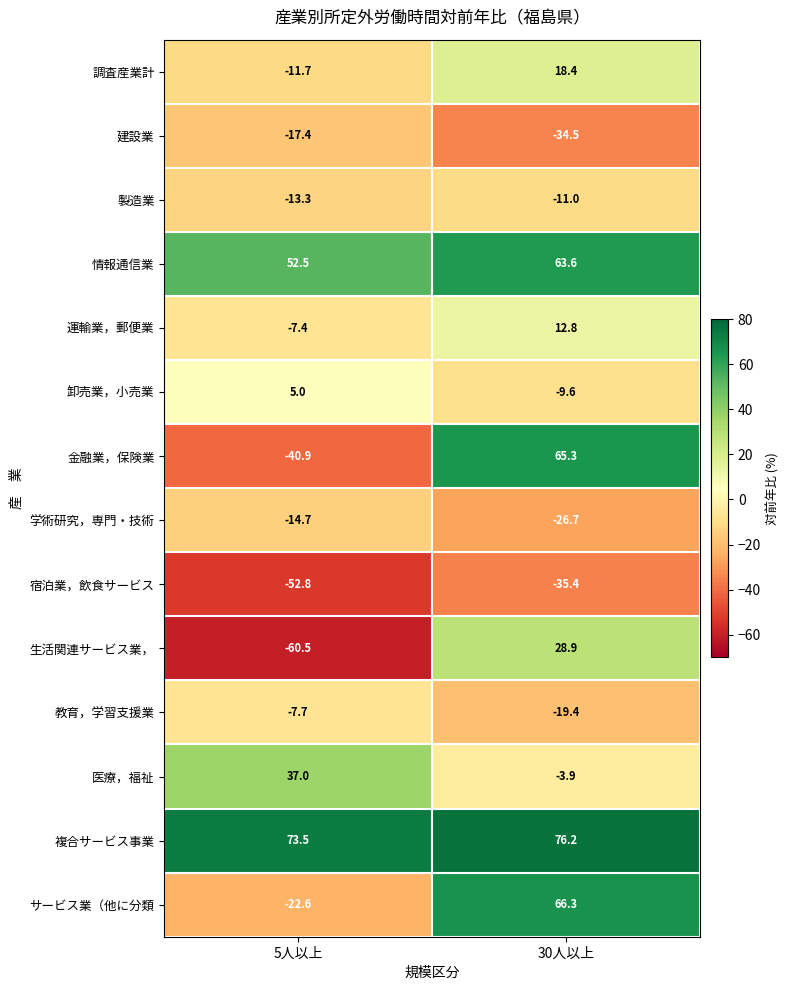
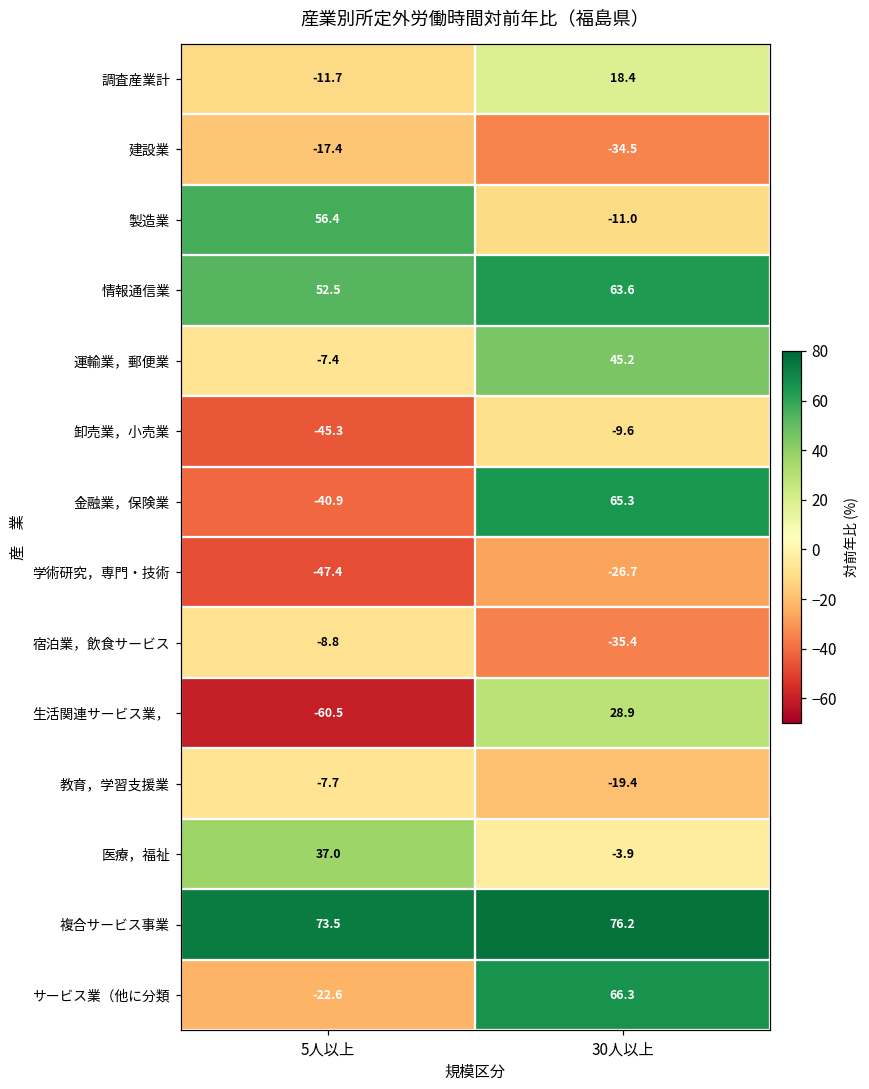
製造業, 5人以上: -13.3 -> 56.4
運輸業，郵便業, 30人以上: 12.8 -> 45.2
卸売業，小売業, 5人以上: 5.0 -> -45.3
学術研究，専門・技術, 5人以上: -14.7 -> -47.4
宿泊業，飲食サービス, 5人以上: -52.8 -> -8.8
